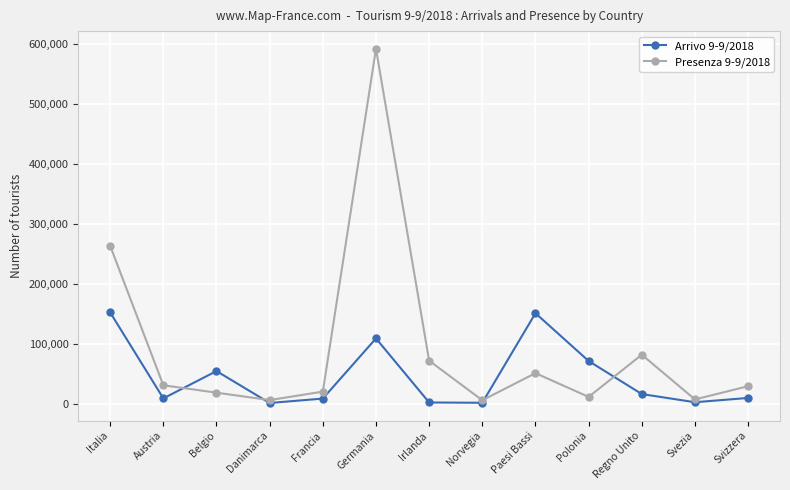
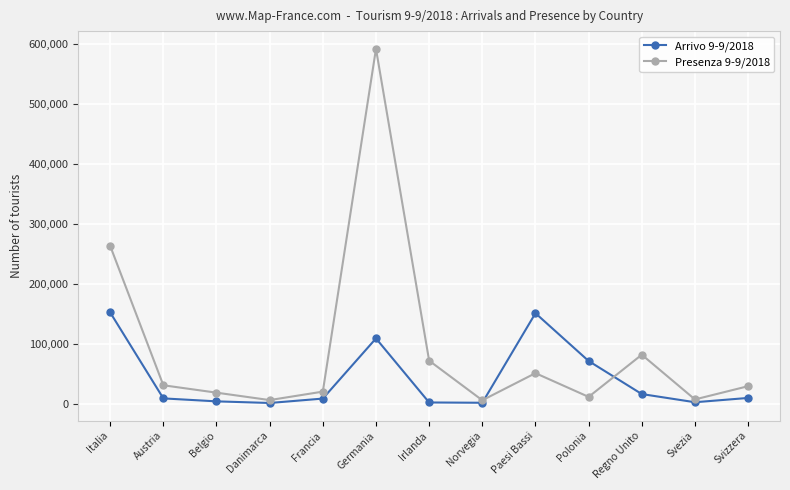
Arrivo 9-9/2018, Belgio: 50,000 -> 0
